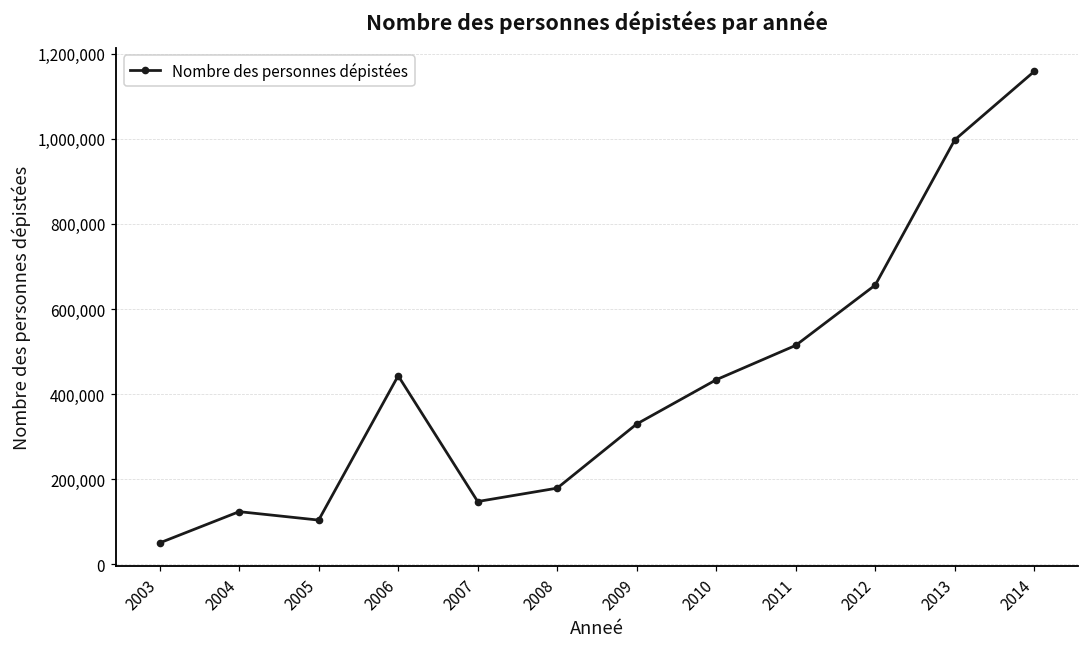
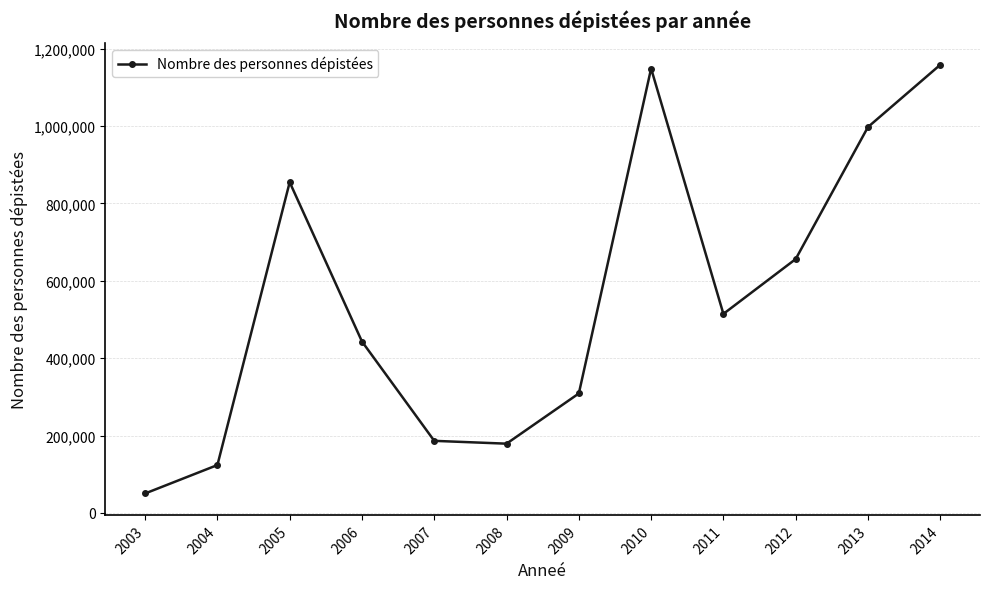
2005: 100,000 -> 850,000
2007: 150,000 -> 190,000
2009: 330,000 -> 310,000
2010: 430,000 -> 1,150,000
